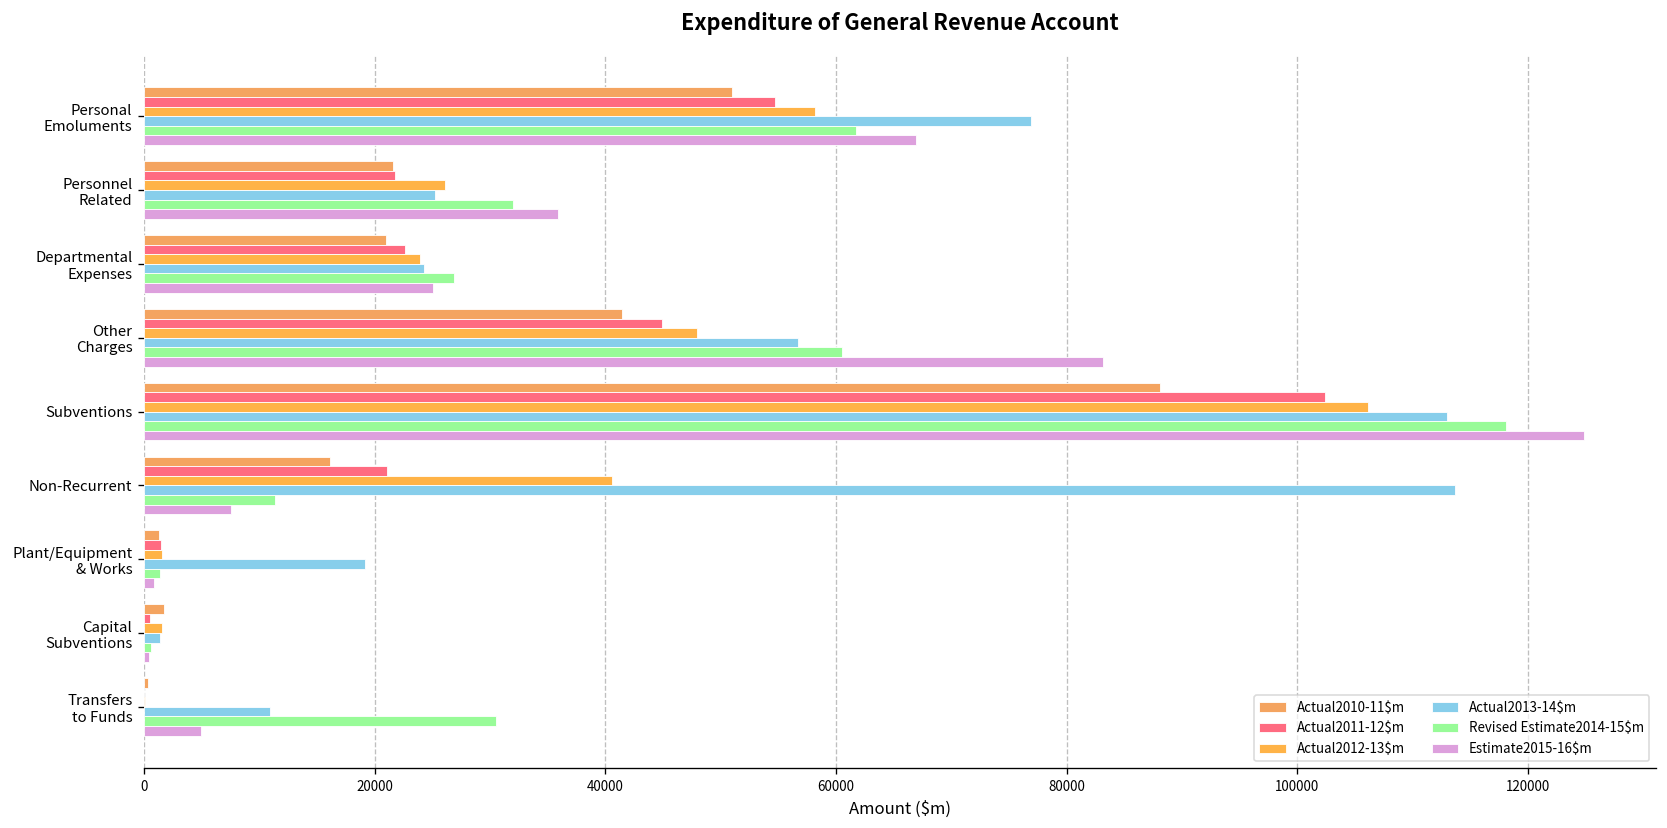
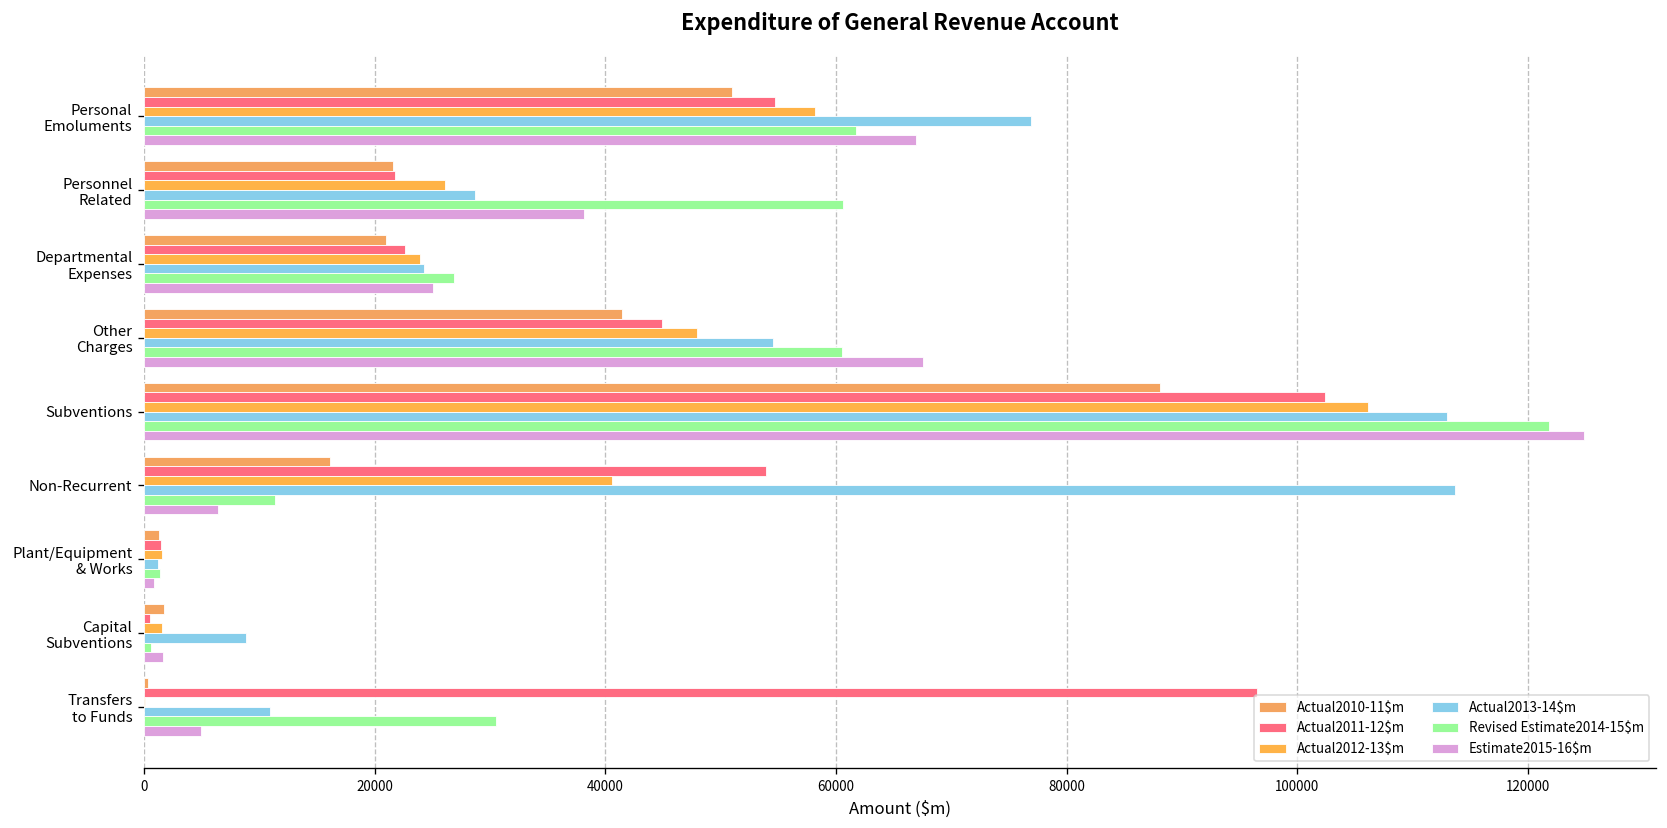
Actual2013-14$m, Personnel Related: 25000 -> 29000
Revised Estimate2014-15$m, Personnel Related: 32000 -> 61000
Estimate2015-16$m, Personnel Related: 36000 -> 38000
Actual2013-14$m, Other Charges: 57000 -> 55000
Estimate2015-16$m, Other Charges: 83000 -> 68000
Revised Estimate2014-15$m, Subventions: 118000 -> 122000
Actual2011-12$m, Non-Recurrent: 21000 -> 54000
Estimate2015-16$m, Non-Recurrent: 8000 -> 6000
Actual2013-14$m, Plant/Equipment & Works: 19000 -> 1000
Actual2013-14$m, Capital Subventions: 1000 -> 9000
Estimate2015-16$m, Capital Subventions: 0 -> 2000
Actual2011-12$m, Transfers to Funds: 0 -> 97000
